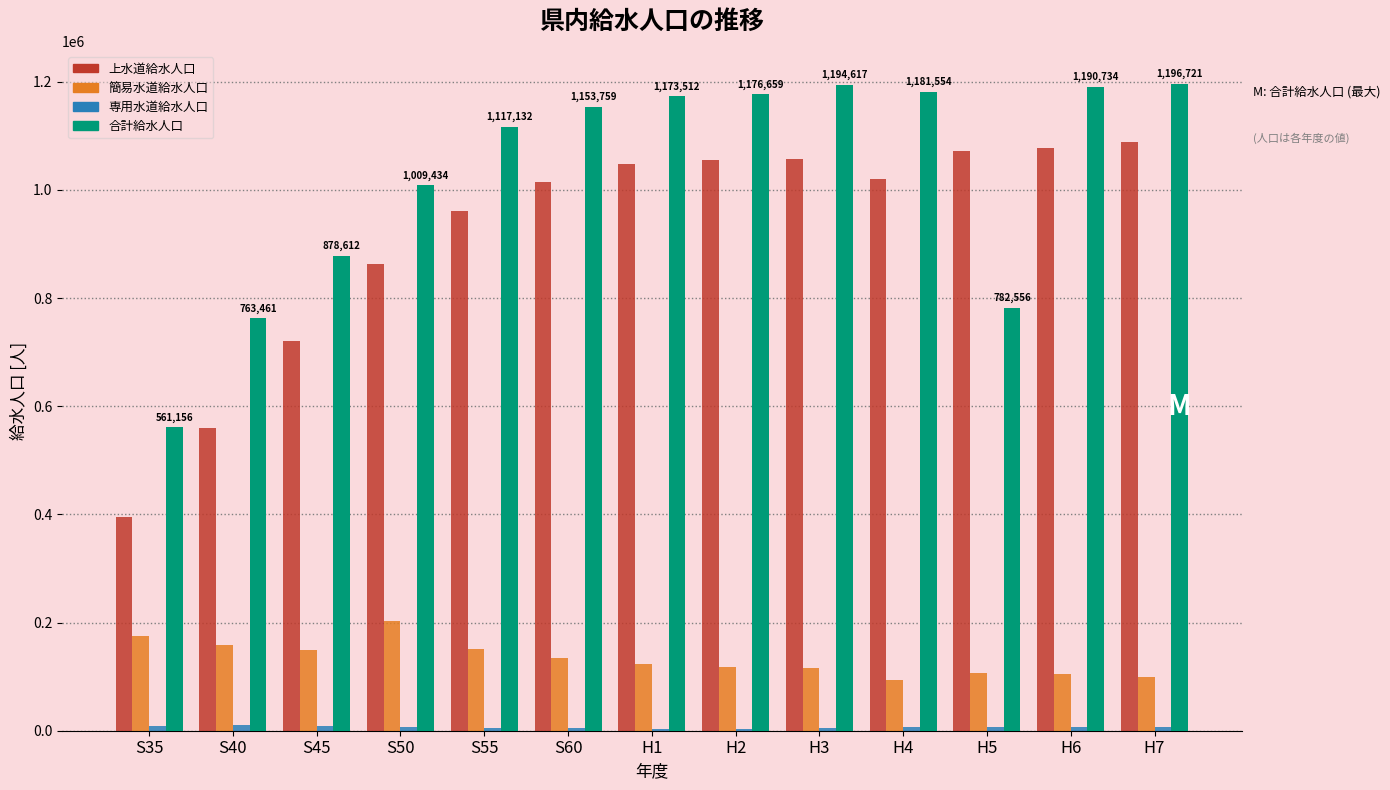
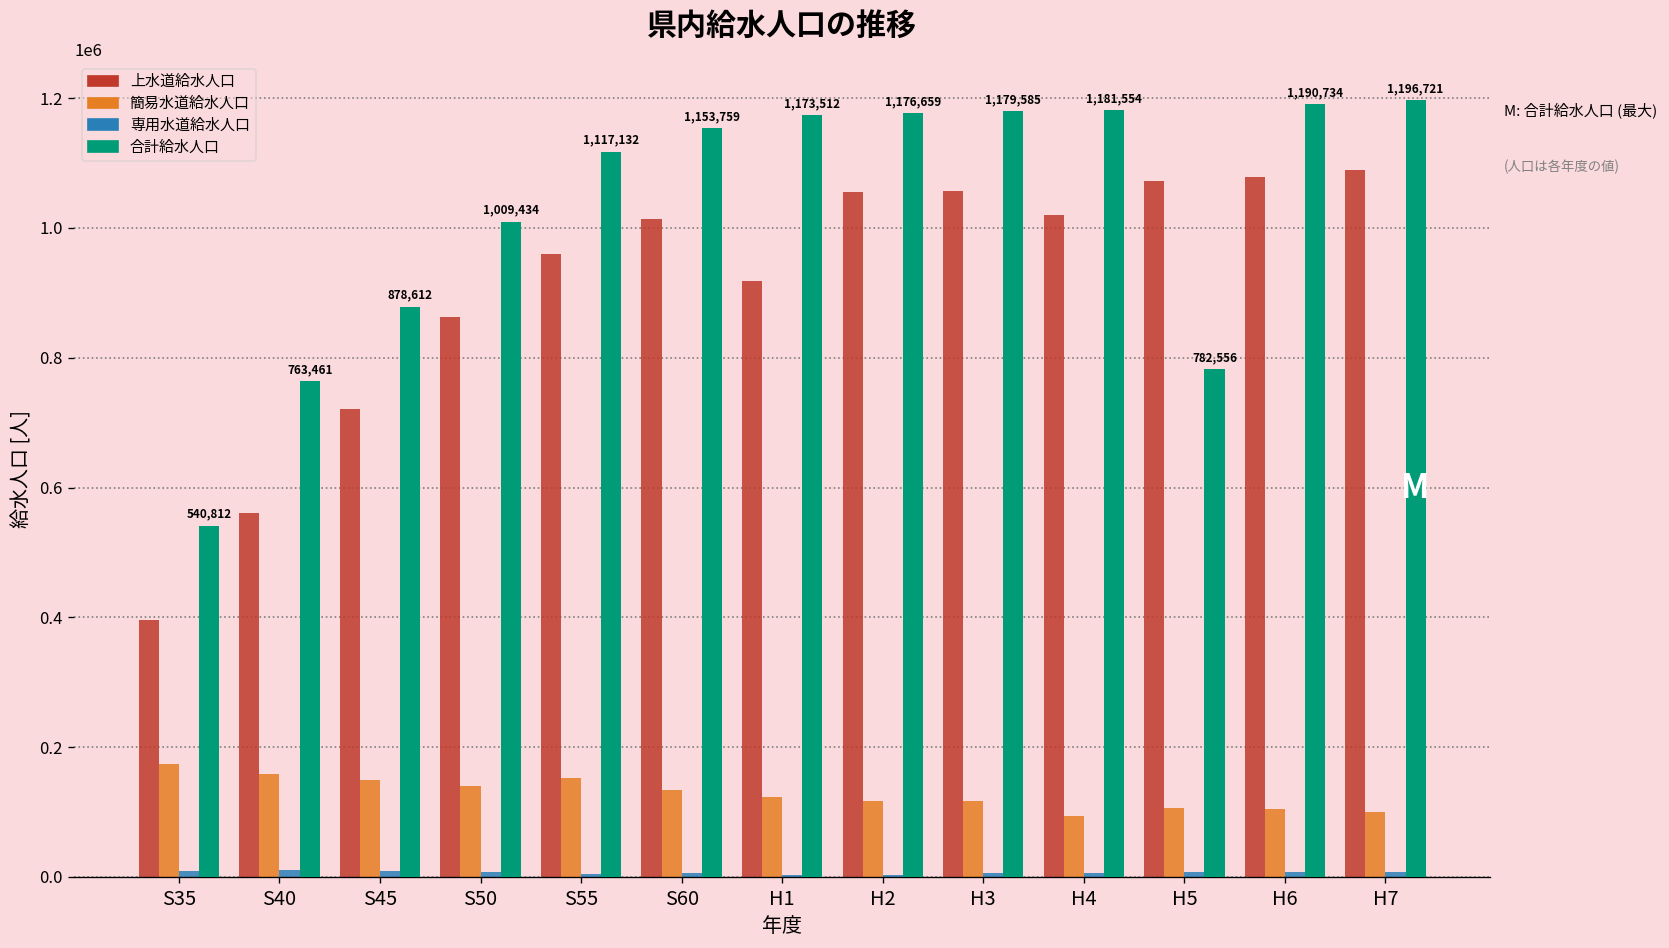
合計給水人口, S35: 561,156 -> 540,812
簡易水道給水人口, S50: 200000 -> 140000
上水道給水人口, H1: 1050000 -> 920000
合計給水人口, H3: 1,194,617 -> 1,179,585
